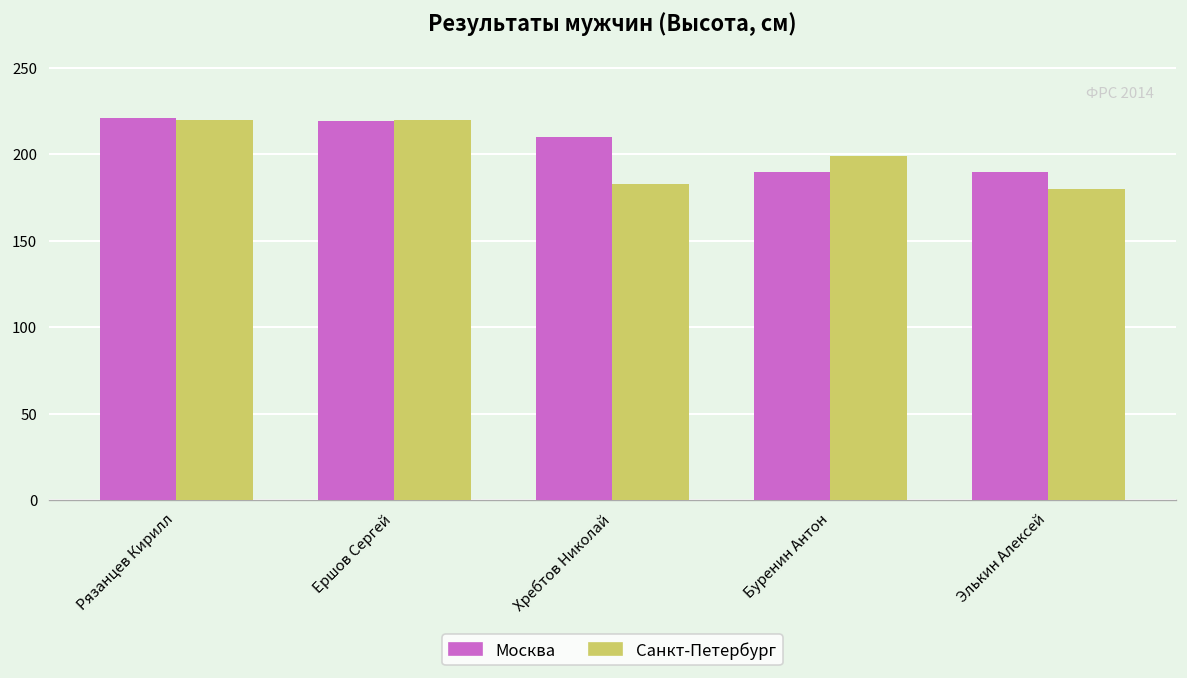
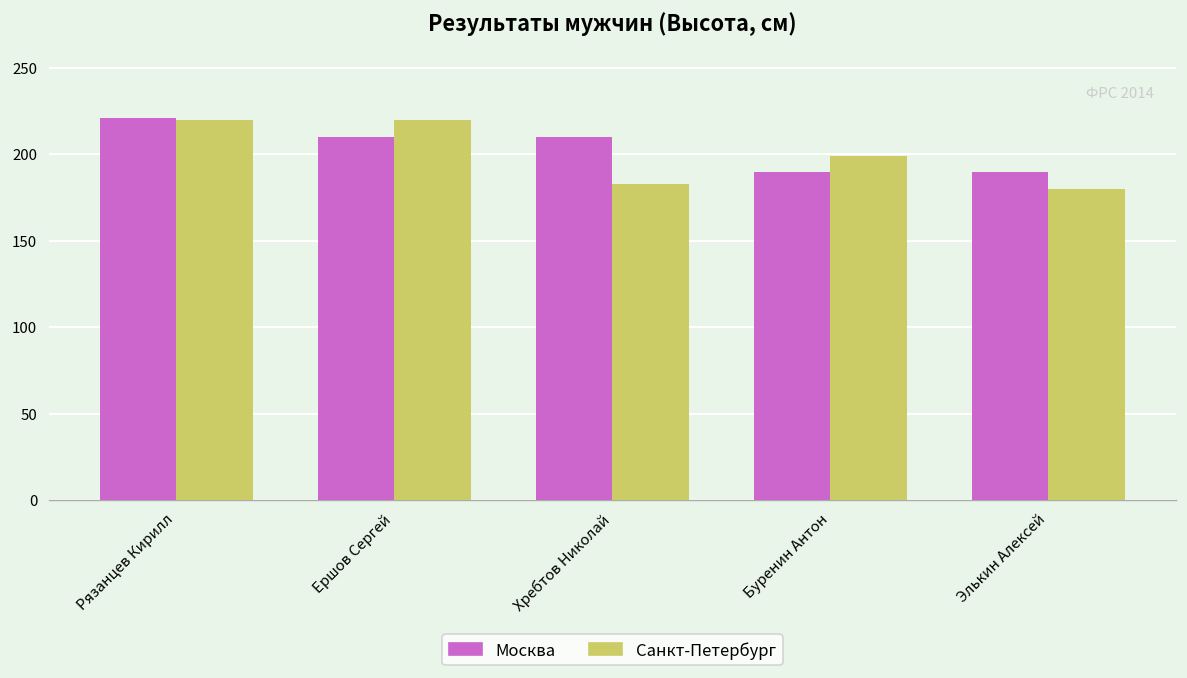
Москва, Ершов Сергей: 219 -> 210
